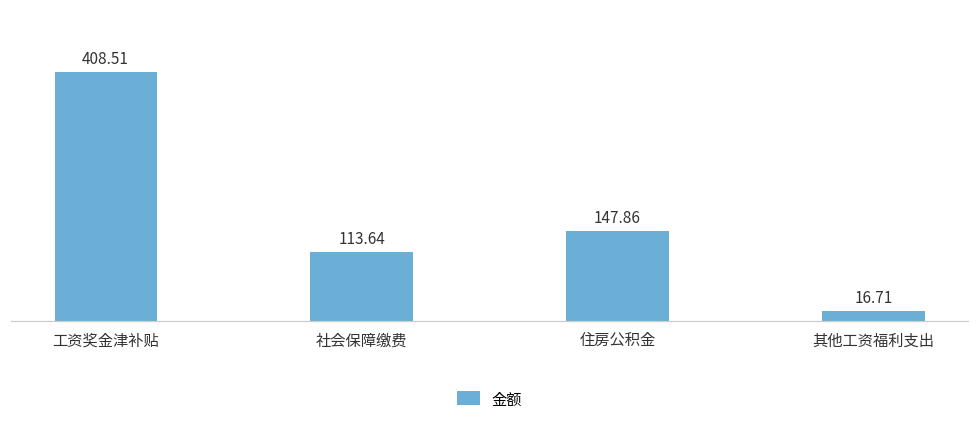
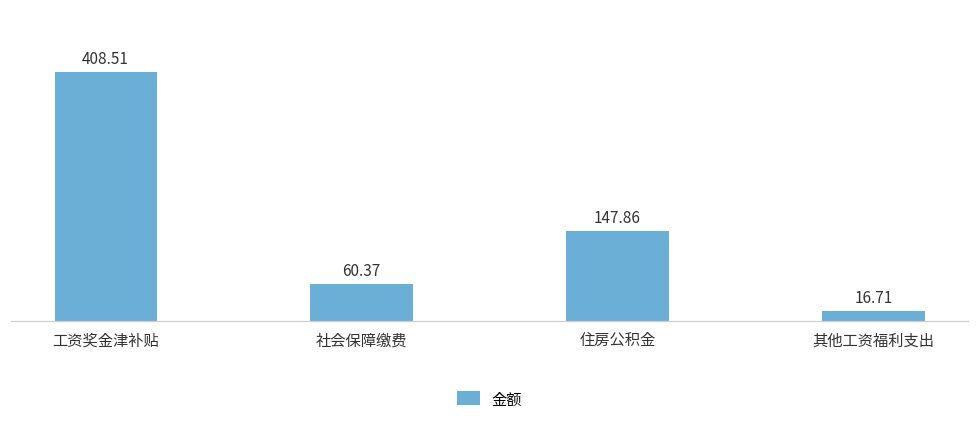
社会保障缴费: 113.64 -> 60.37
